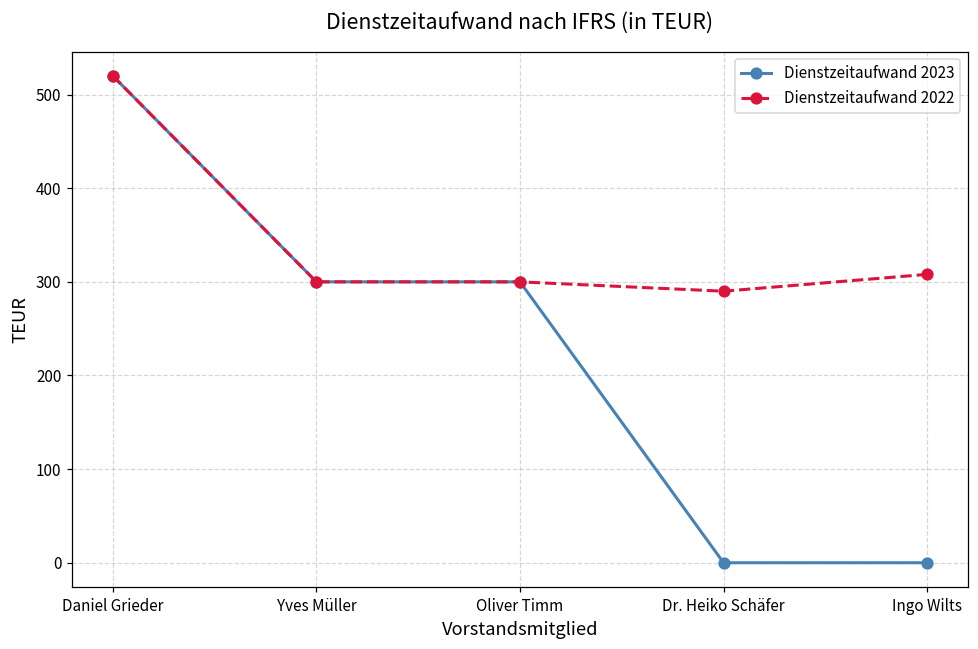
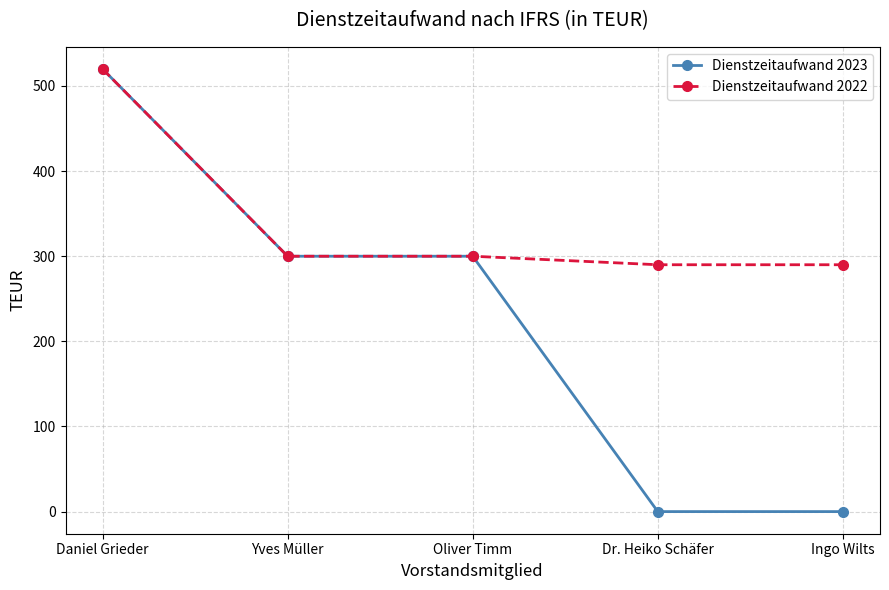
Dienstzeitaufwand 2022, Ingo Wilts: 310 -> 290
